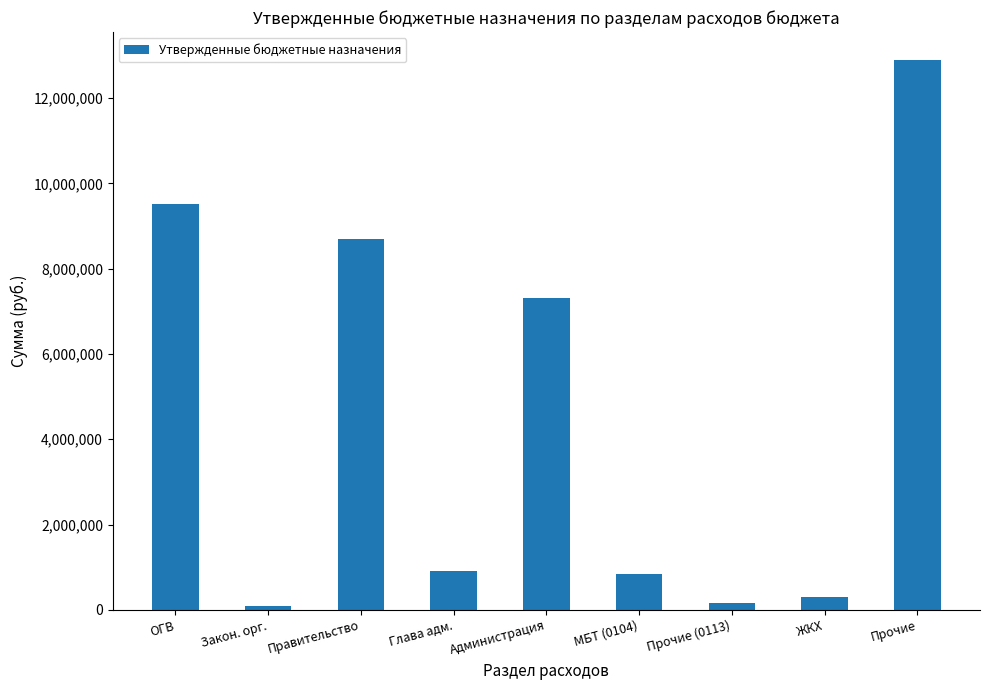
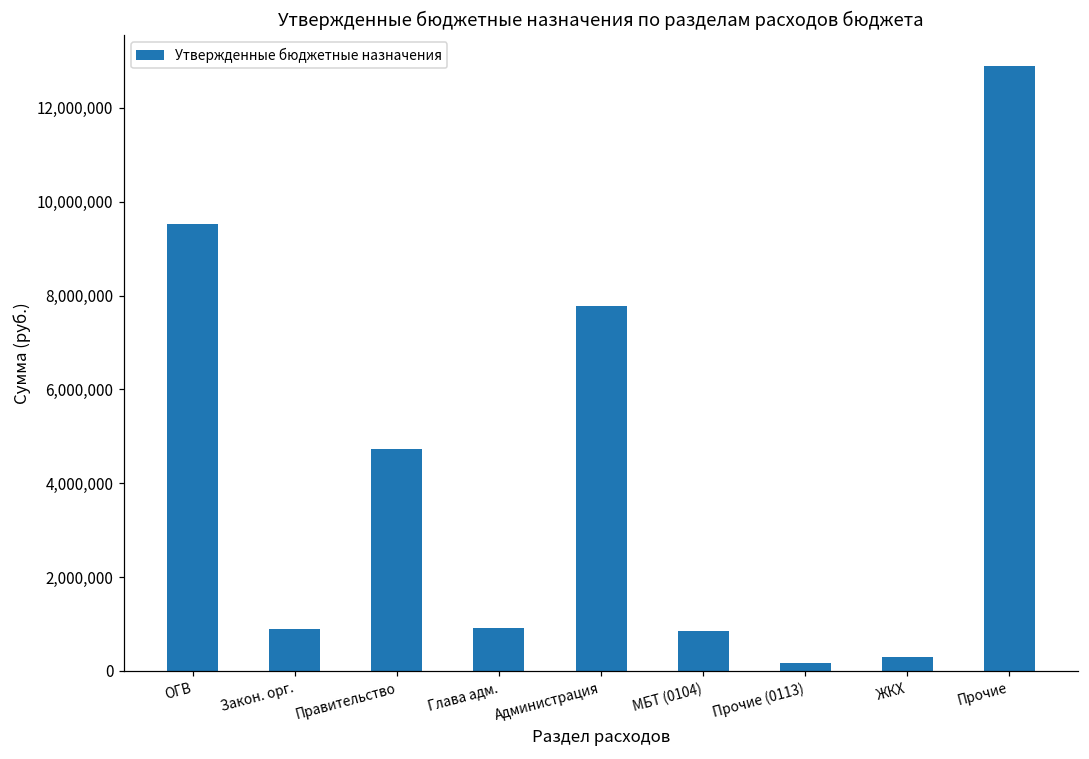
Закон. орг.: 100,000 -> 900,000
Правительство: 8,700,000 -> 4,700,000
Администрация: 7,300,000 -> 7,800,000
